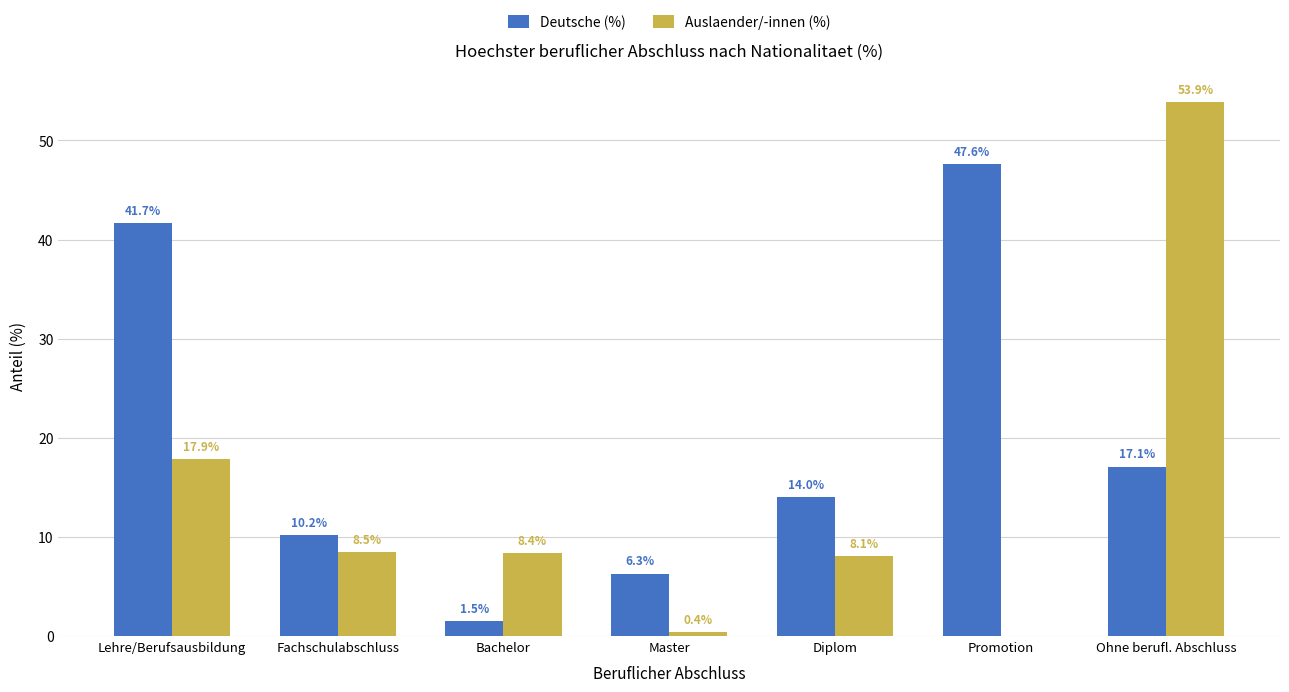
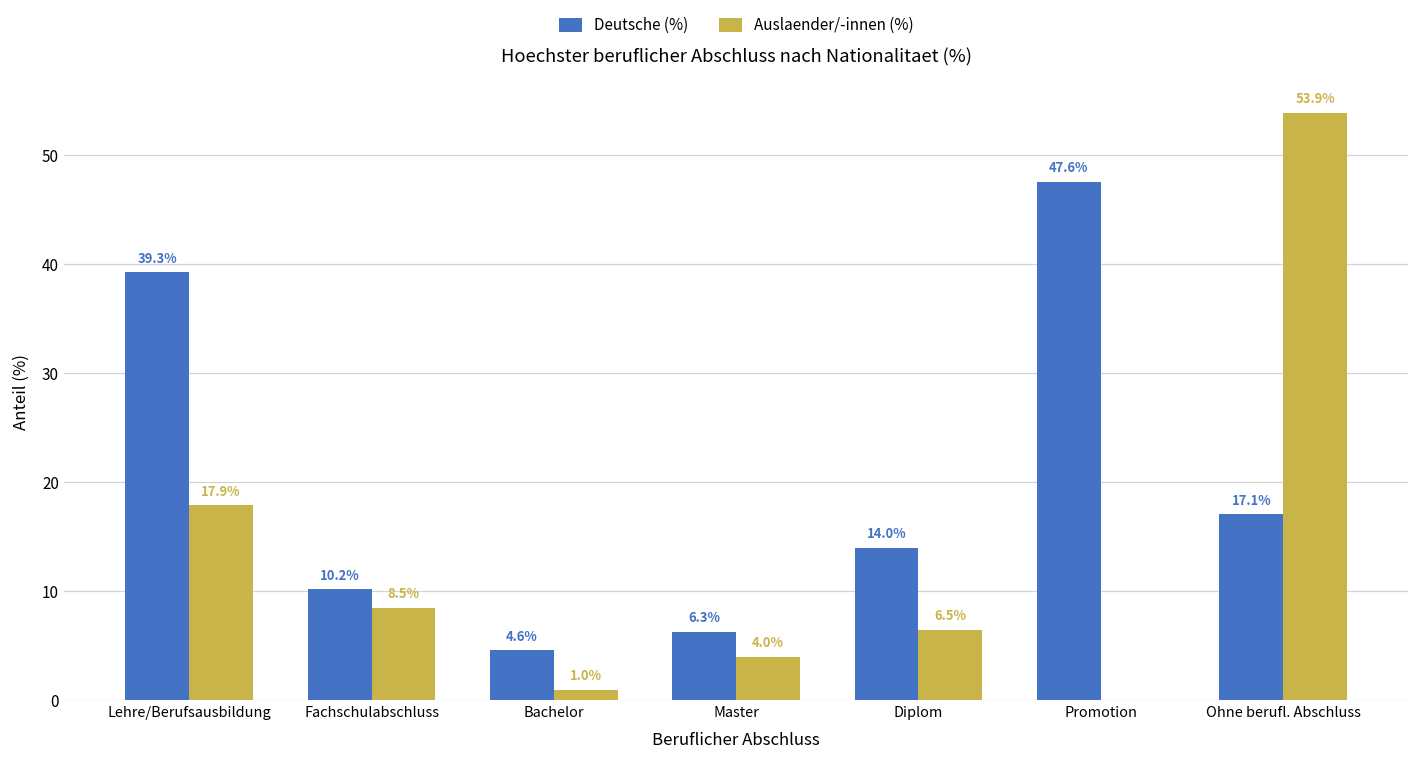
Deutsche (%), Lehre/Berufsausbildung: 41.7% -> 39.3%
Deutsche (%), Bachelor: 1.5% -> 4.6%
Auslaender/-innen (%), Bachelor: 8.4% -> 1.0%
Auslaender/-innen (%), Master: 0.4% -> 4.0%
Auslaender/-innen (%), Diplom: 8.1% -> 6.5%
